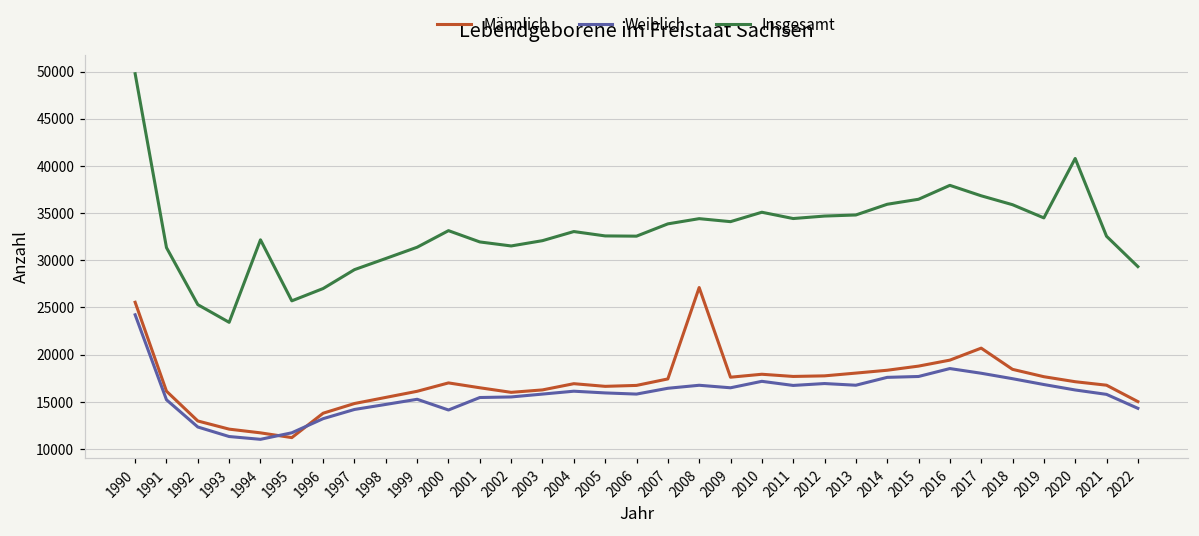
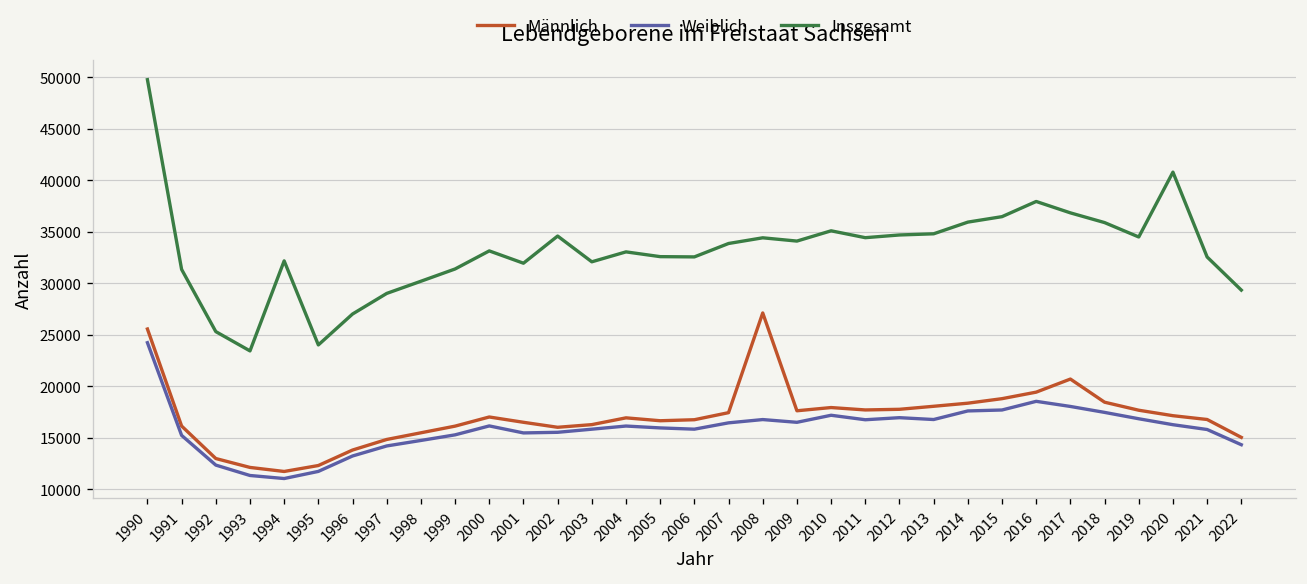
Männlich, 1995: 11000 -> 12000
Insgesamt, 1995: 26000 -> 24000
Weiblich, 2000: 14000 -> 16000
Insgesamt, 2002: 32000 -> 35000
